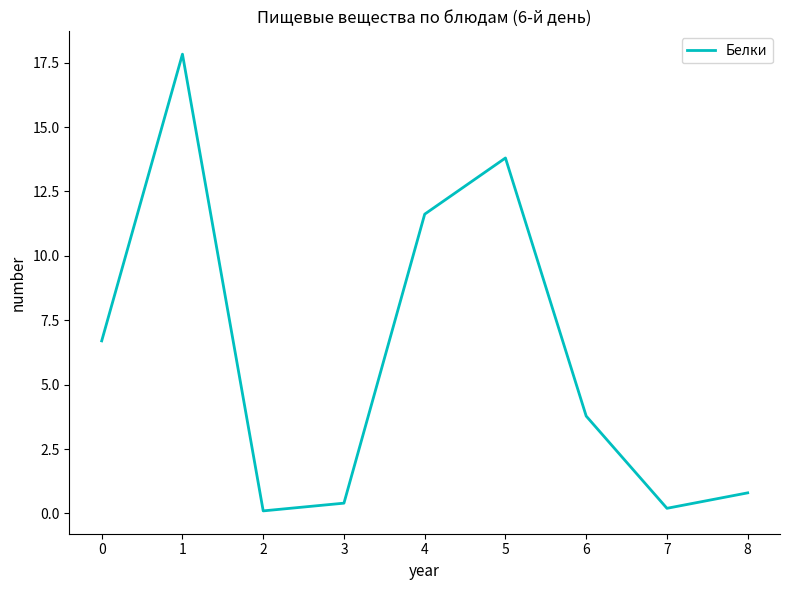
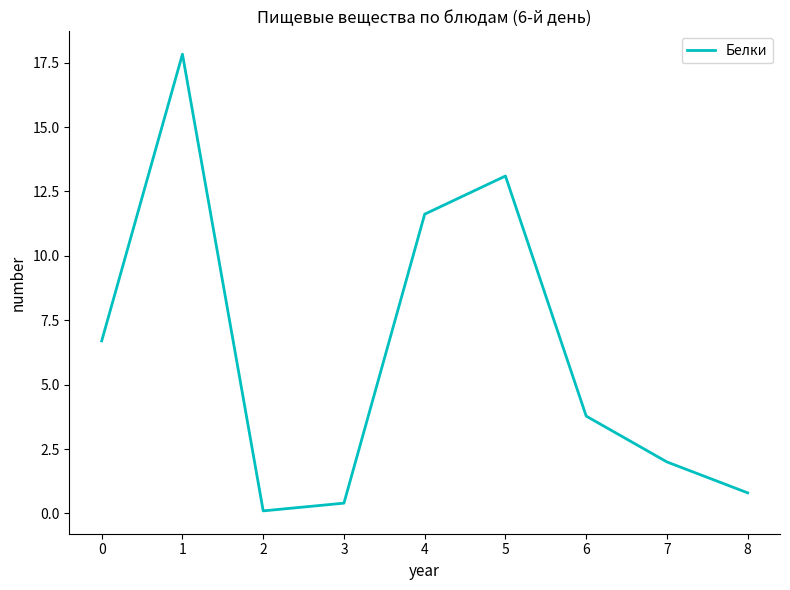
5: 13.8 -> 13.1
7: 0.2 -> 2.0
